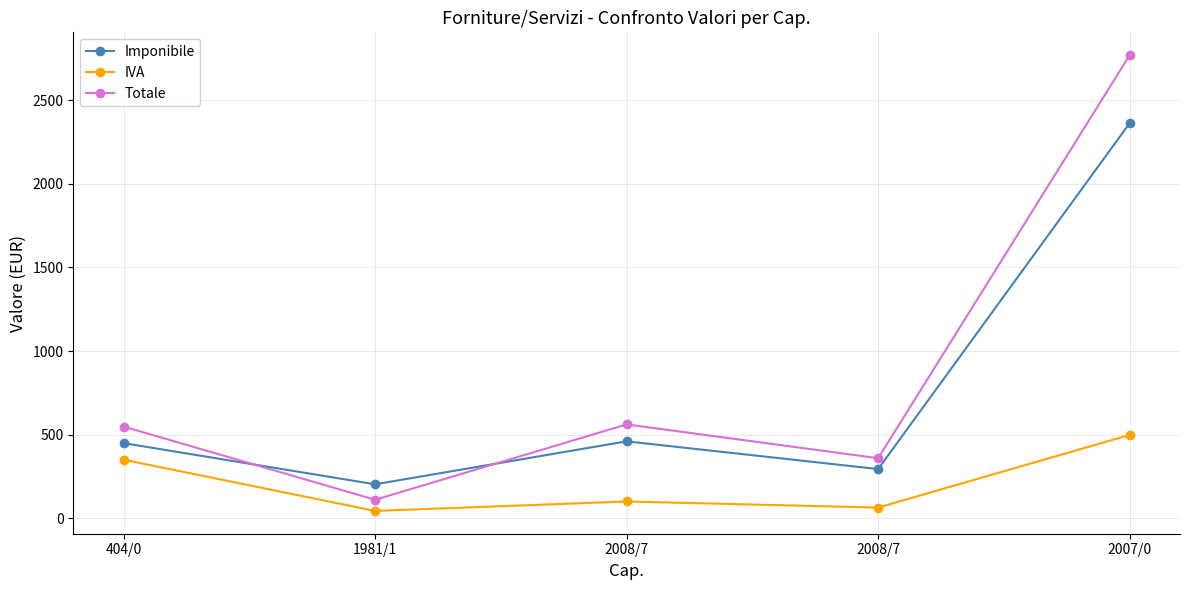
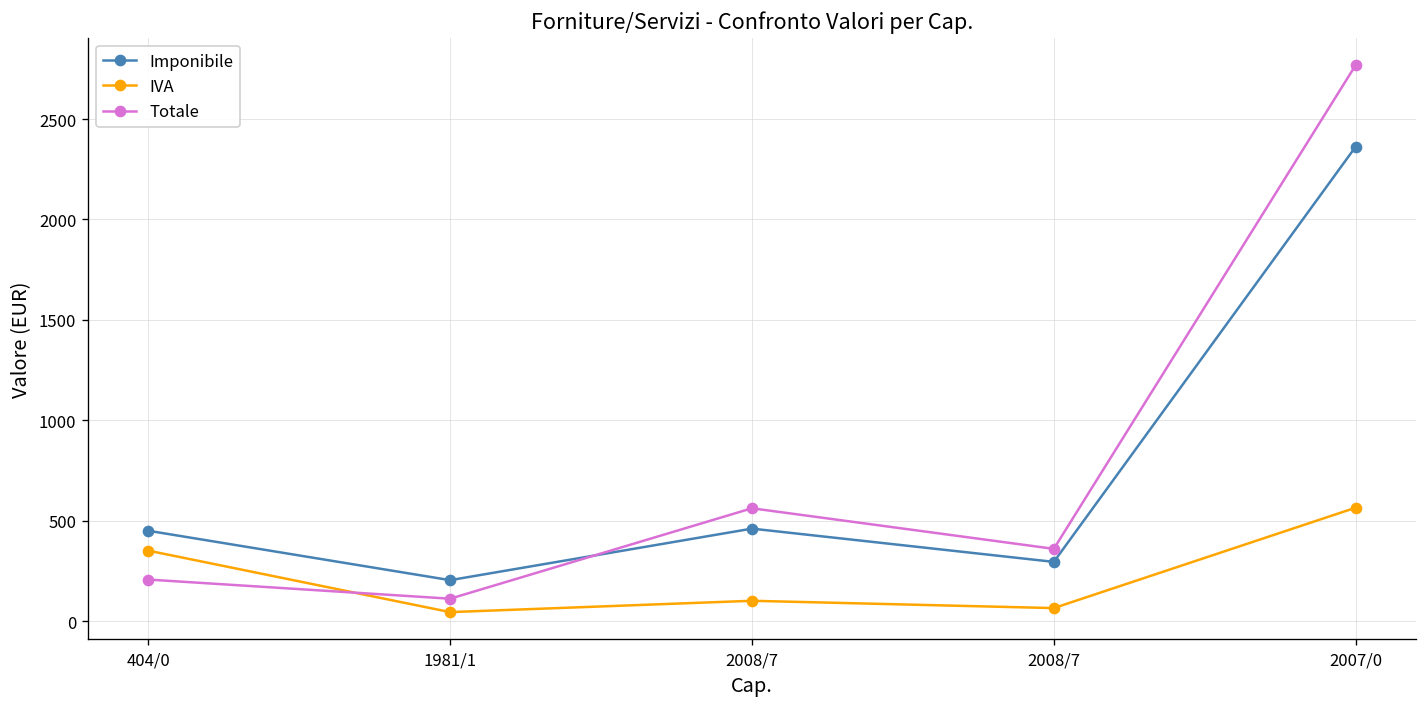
Totale, 404/0: 550 -> 210
IVA, 2007/0: 500 -> 560
